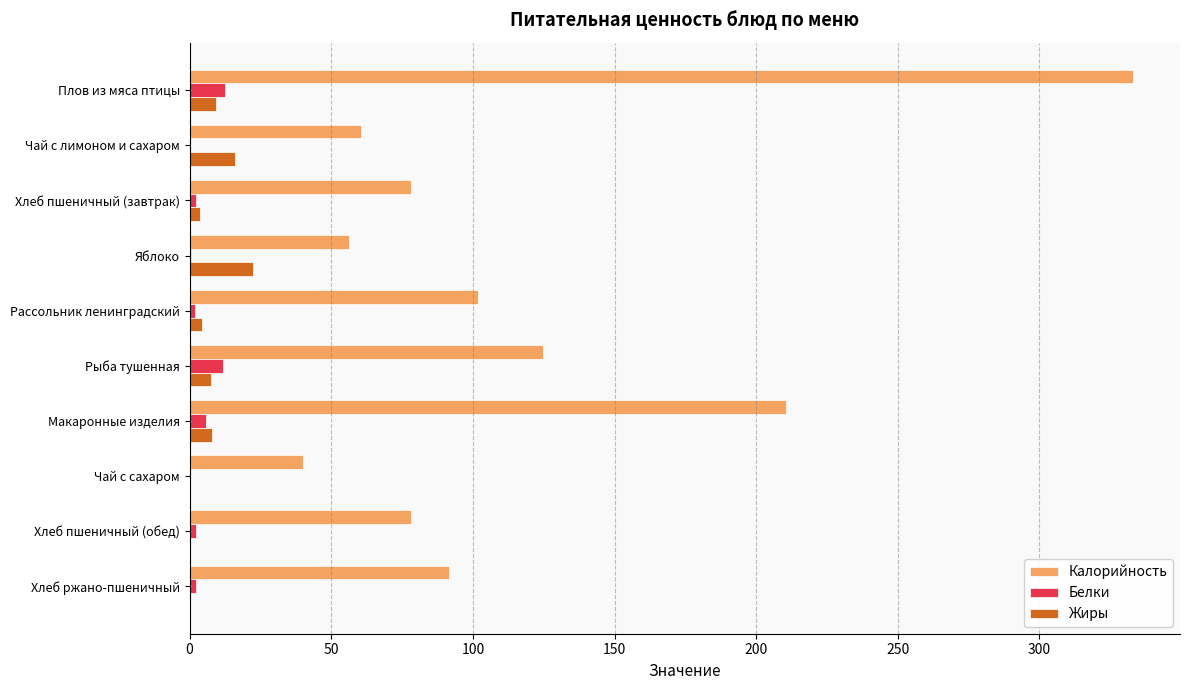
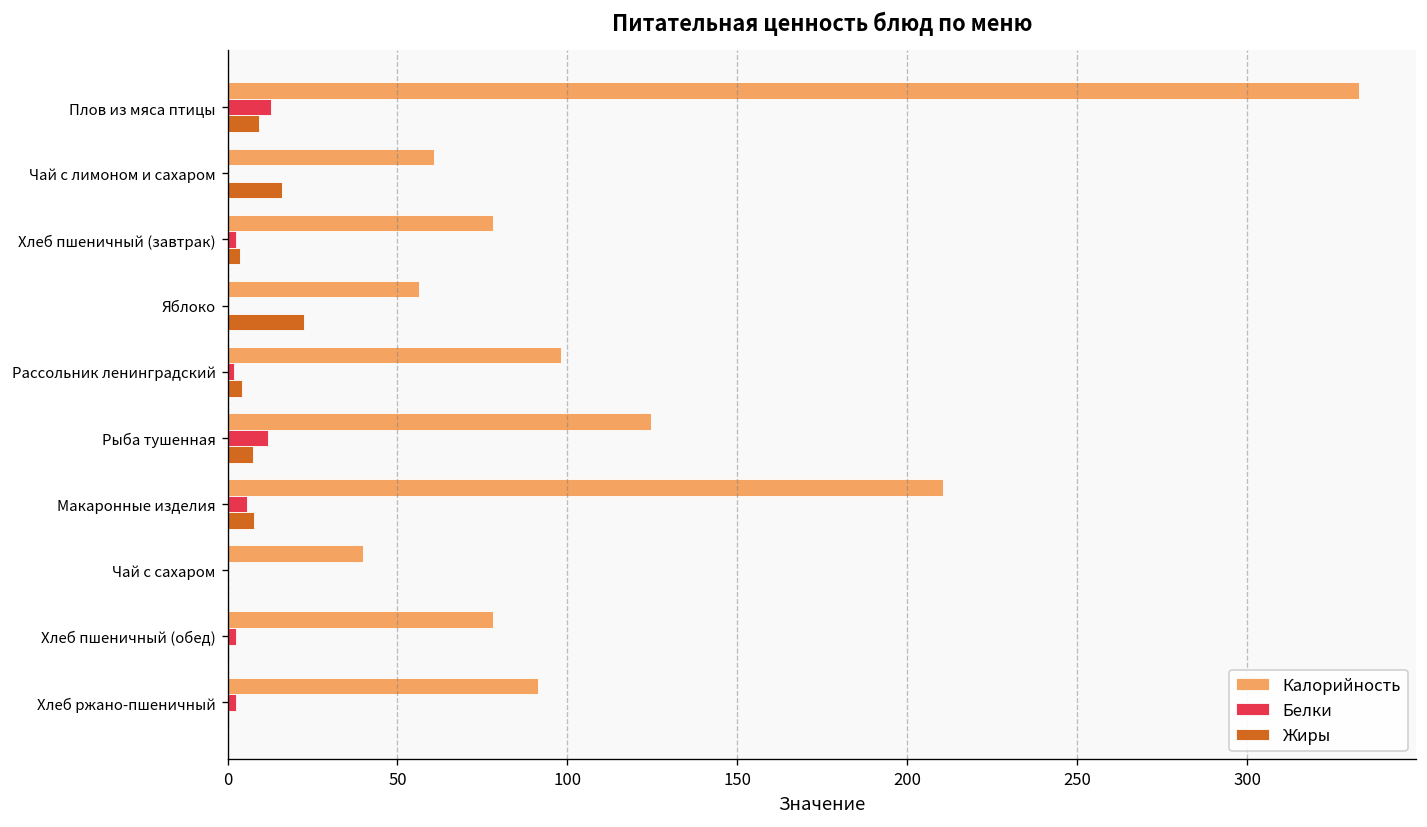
Калорийность, Рассольник ленинградский: 102 -> 98
